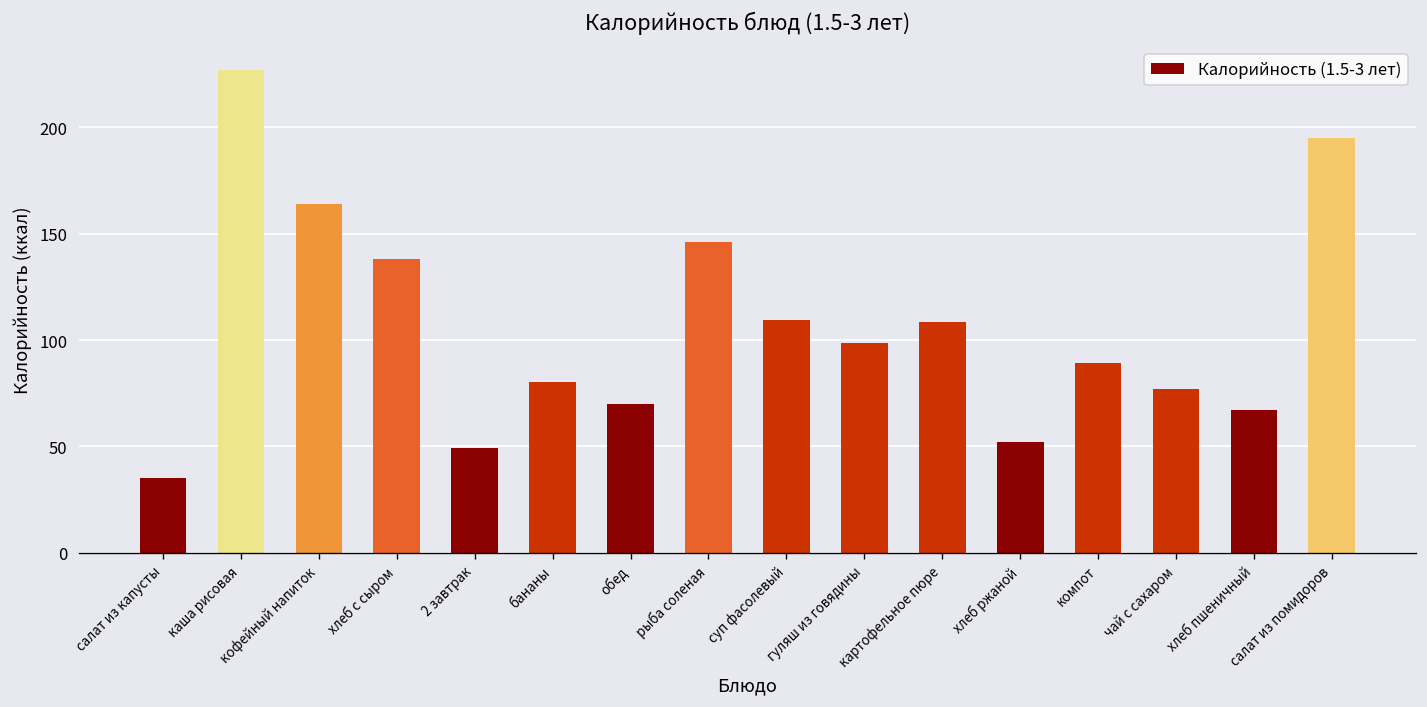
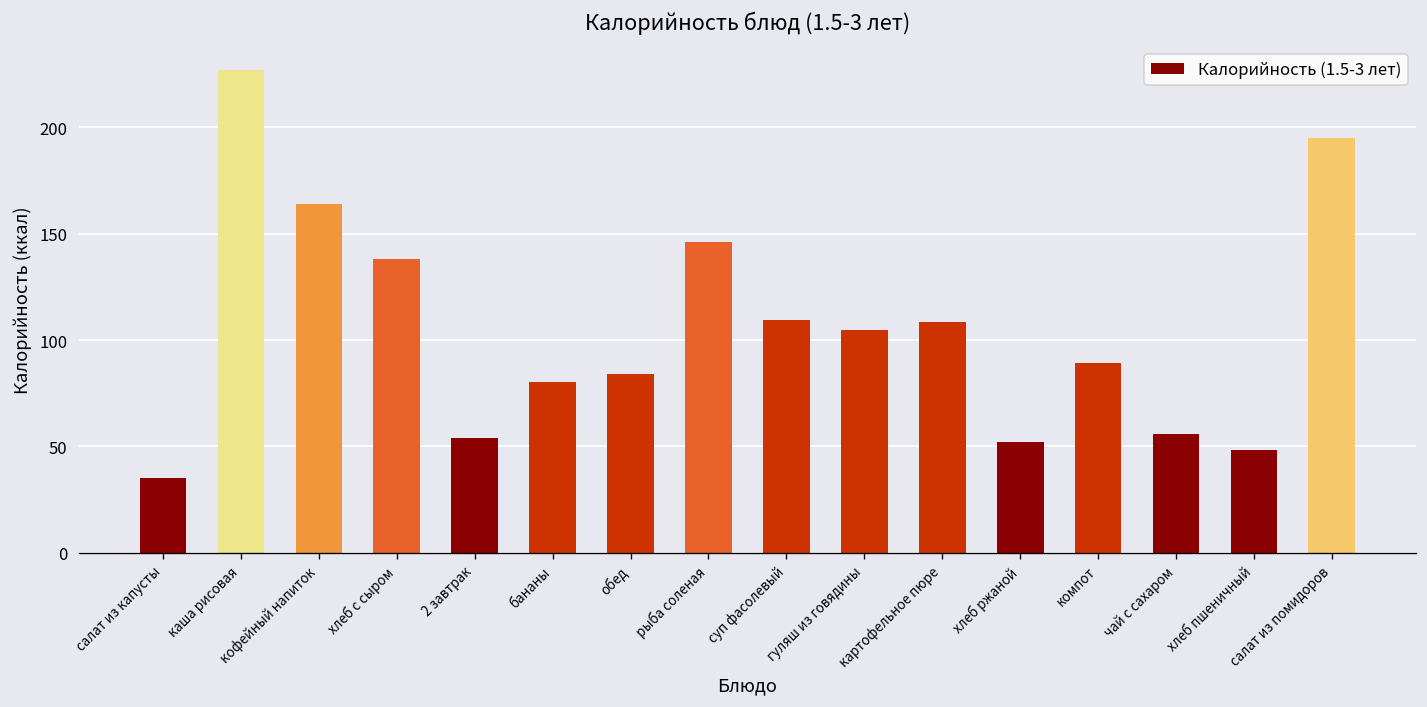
2 завтрак: 49 -> 54
обед: 70 -> 84
гуляш из говядины: 98 -> 105
чай с сахаром: 77 -> 56
хлеб пшеничный: 67 -> 48
